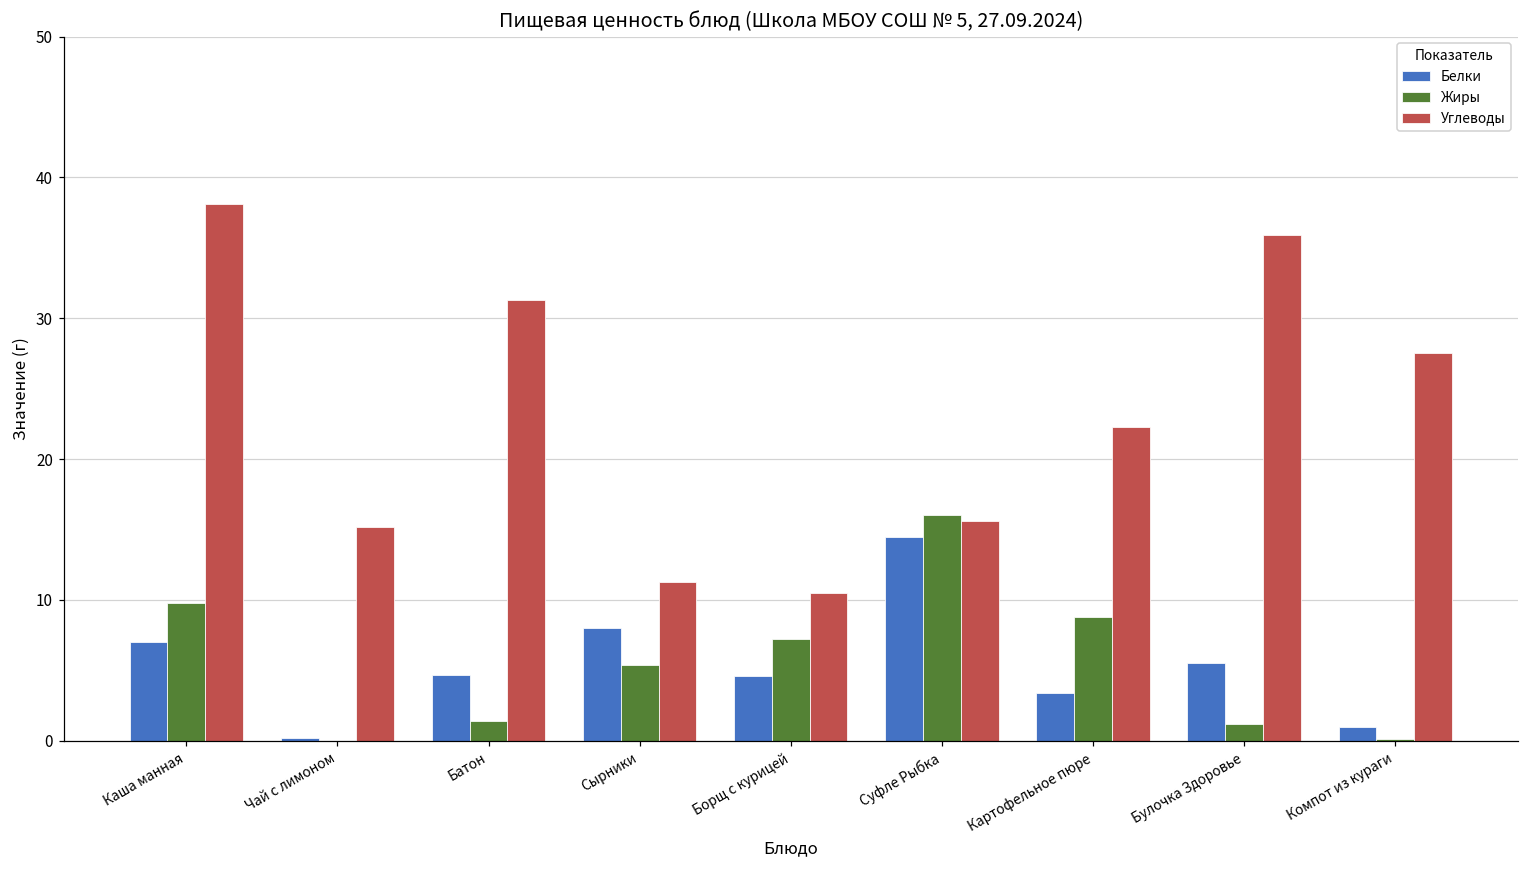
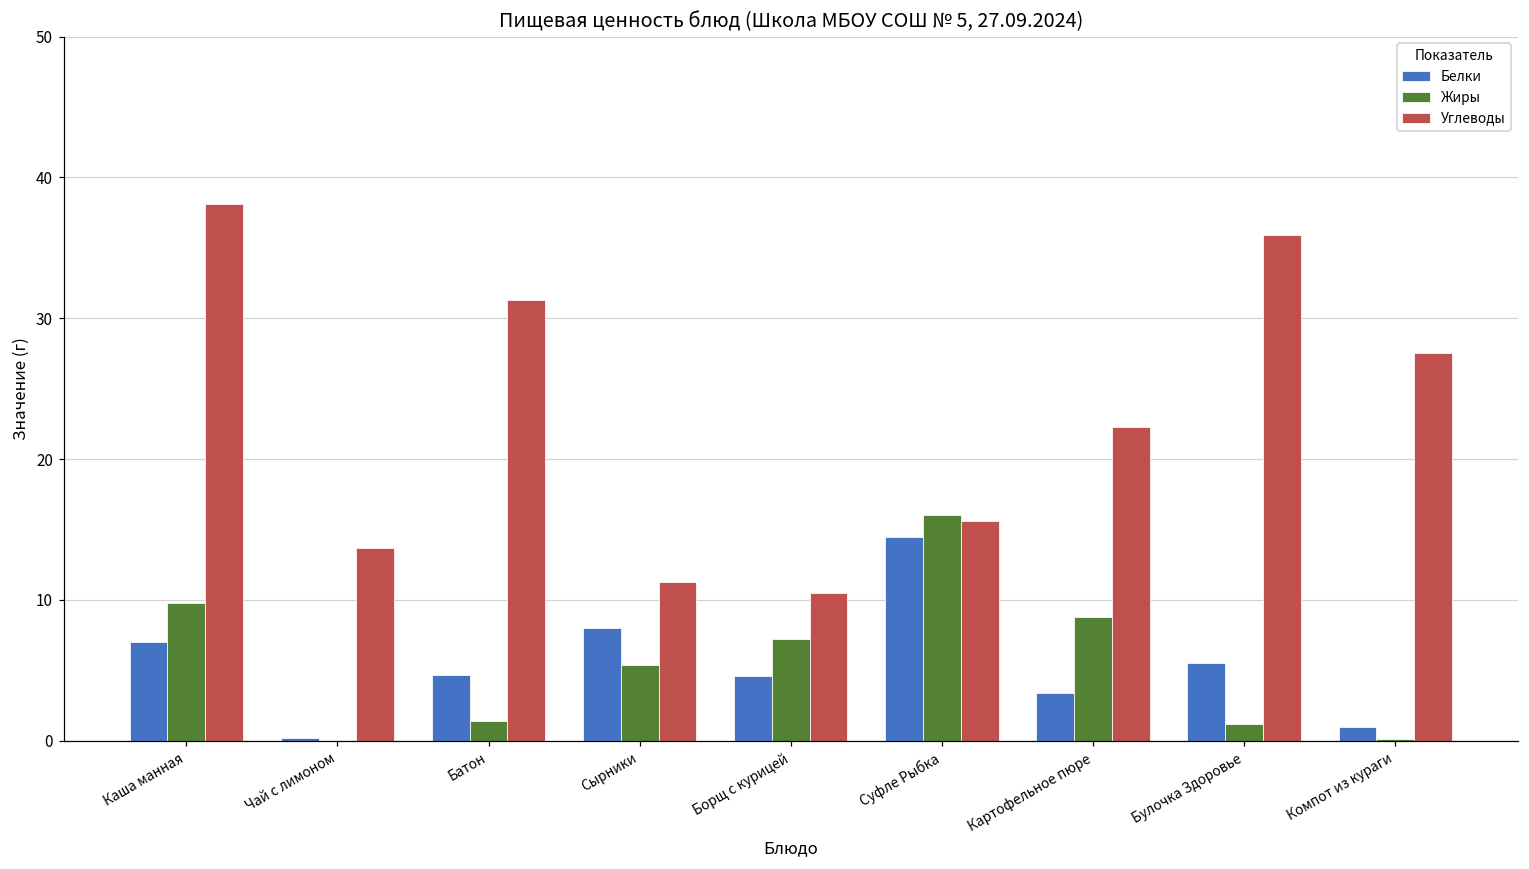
Углеводы, Чай с лимоном: 15.2 -> 13.7
